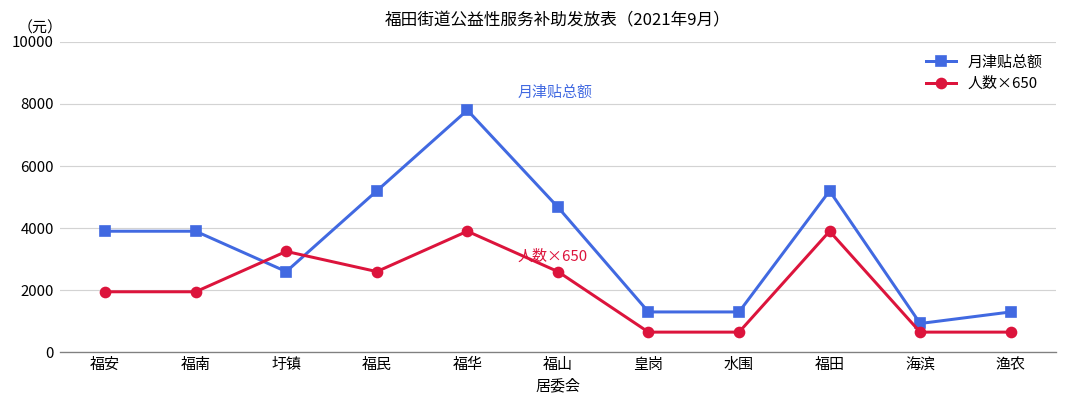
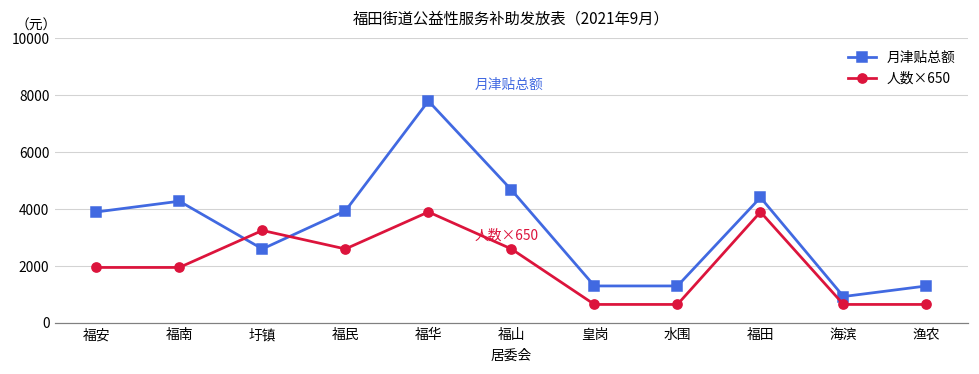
月津贴总额, 福南: 3900 -> 4300
月津贴总额, 福民: 5200 -> 3900
月津贴总额, 福田: 5200 -> 4400
